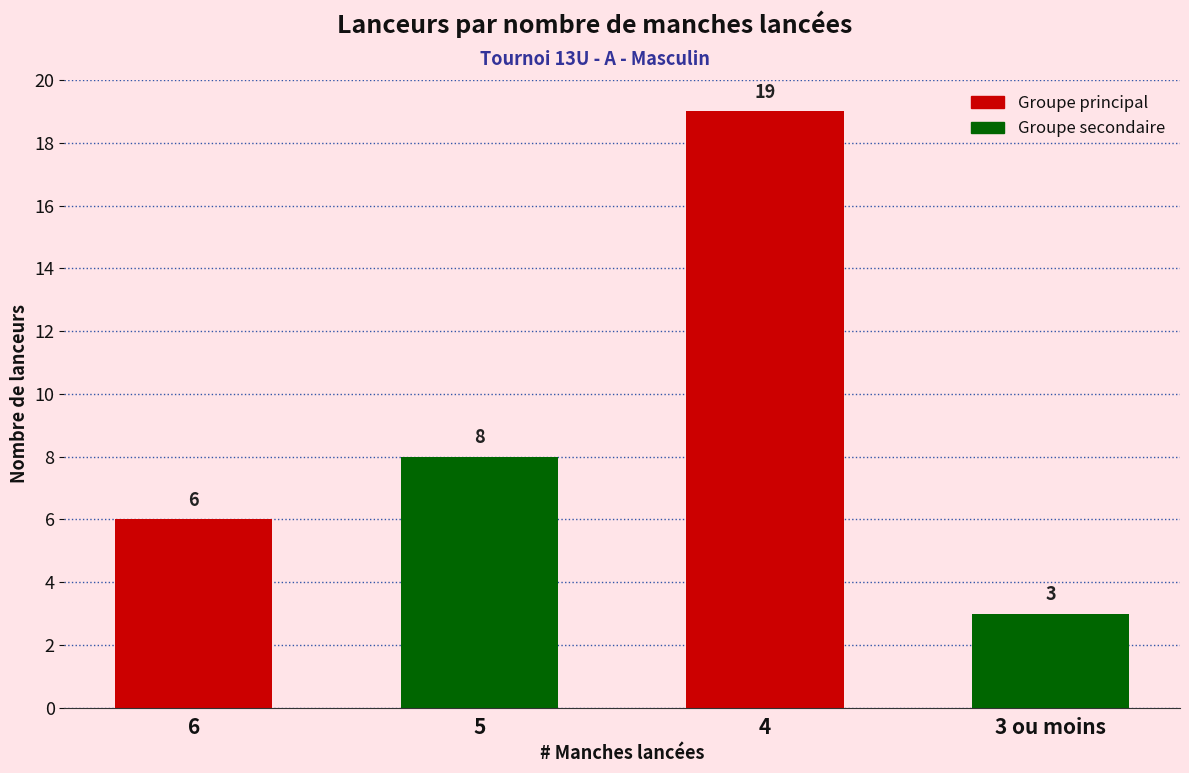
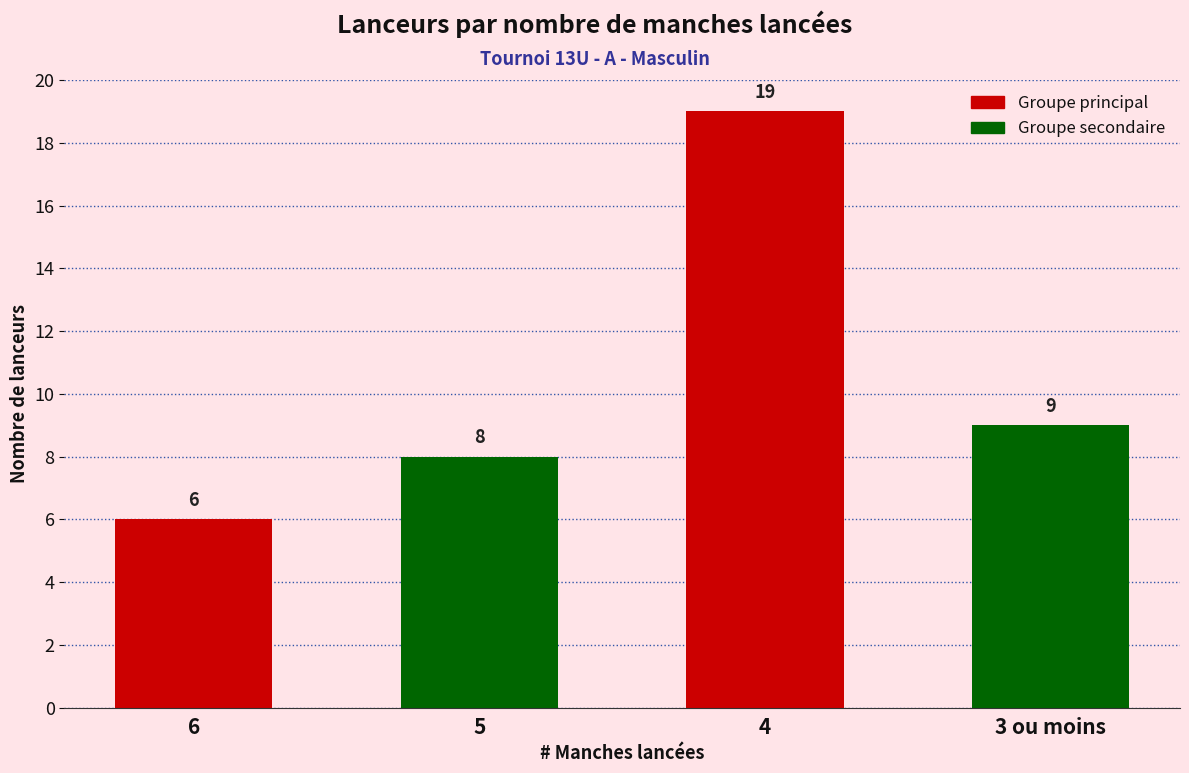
3 ou moins: 3 -> 9
